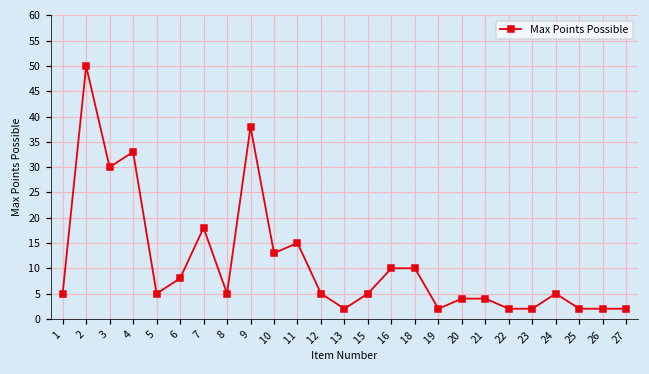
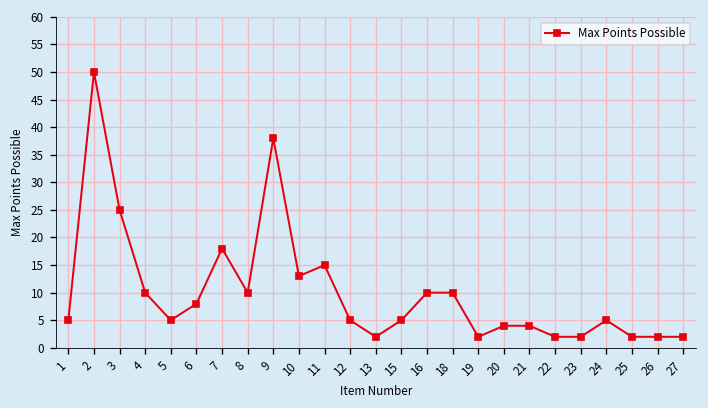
3: 30 -> 25
4: 33 -> 10
8: 5 -> 10
